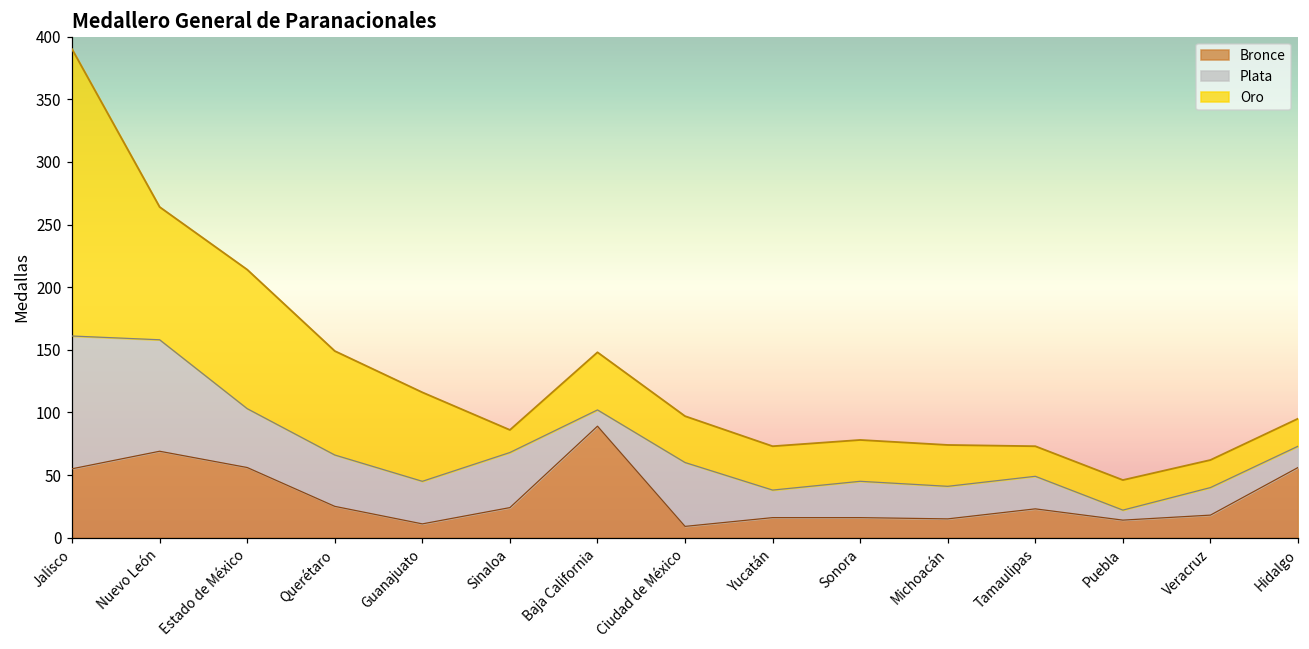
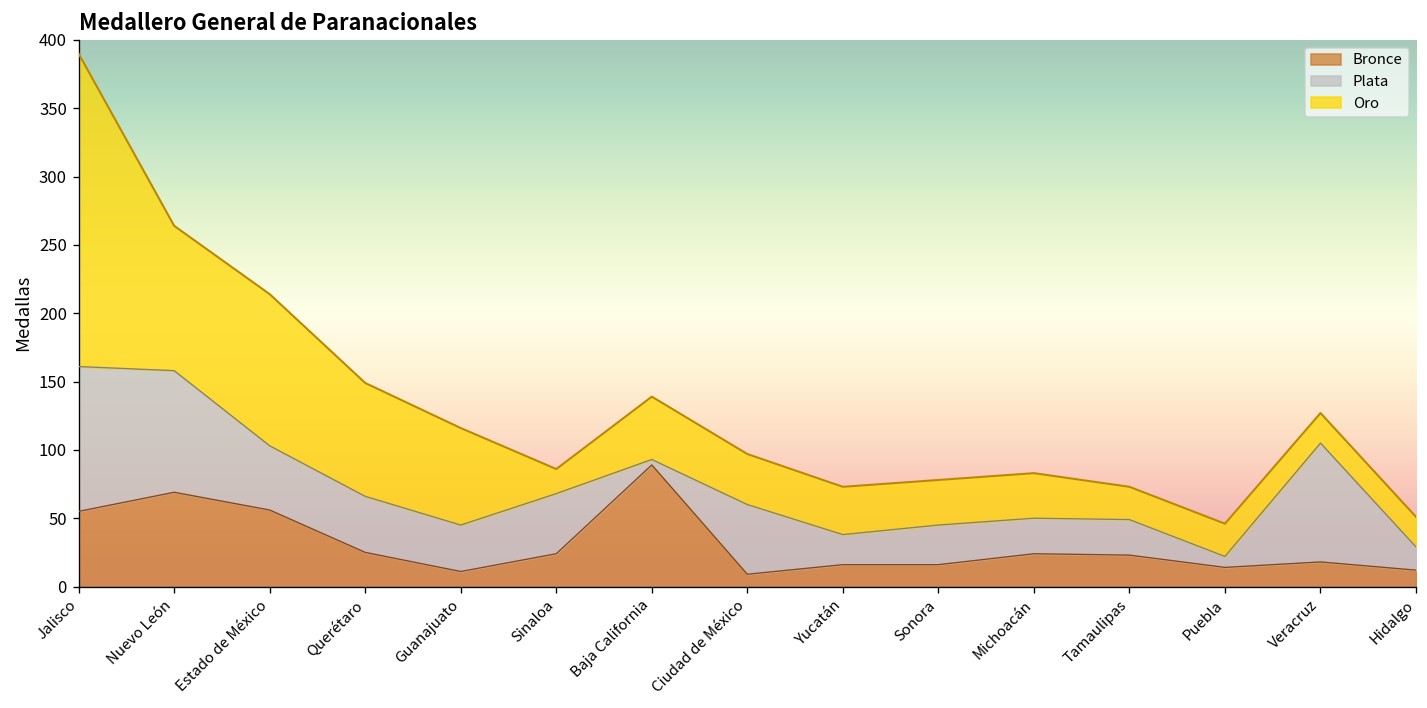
Plata, Baja California: 13 -> 4
Bronce, Michoacán: 15 -> 24
Plata, Veracruz: 22 -> 87
Bronce, Hidalgo: 56 -> 12
